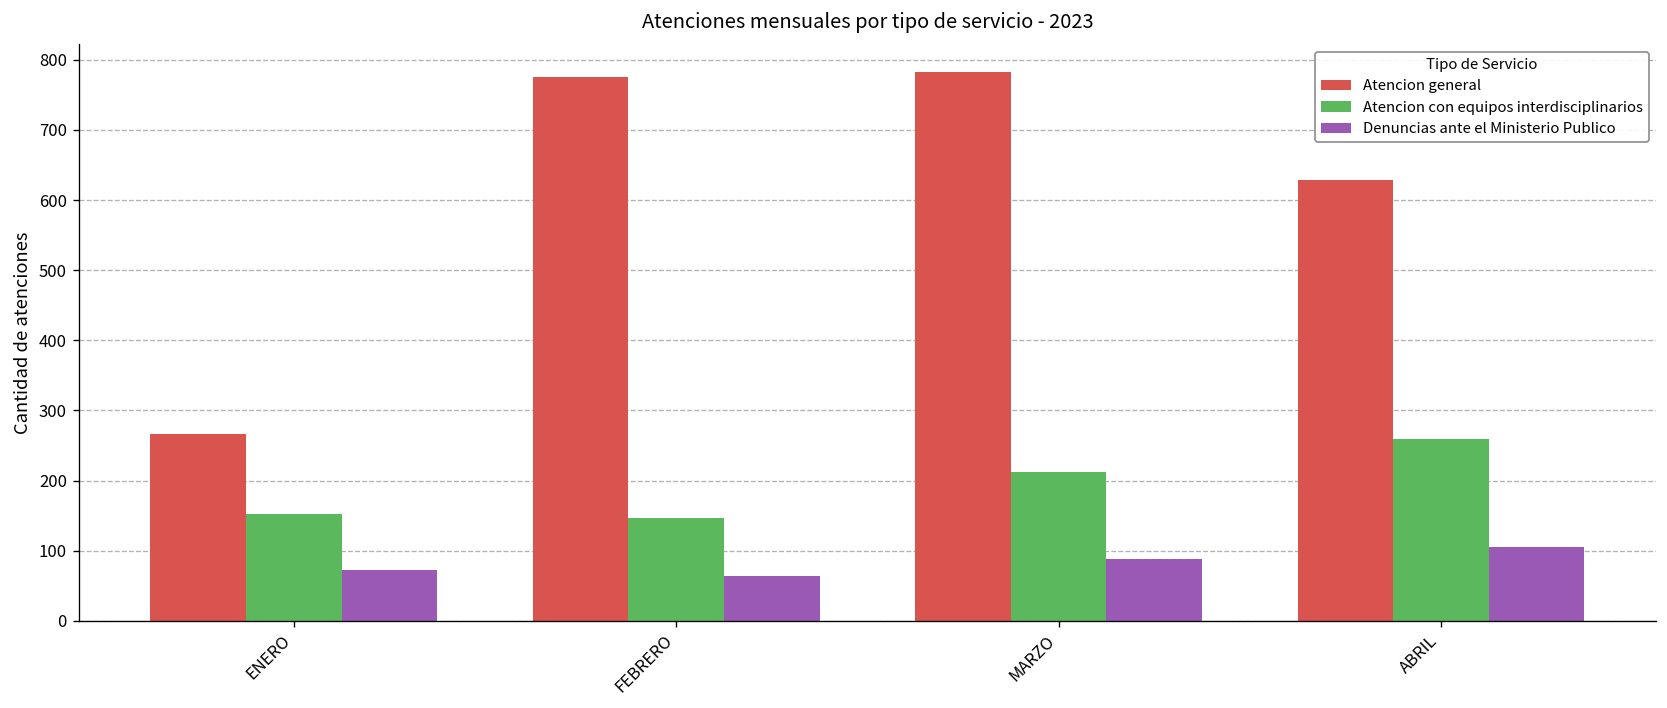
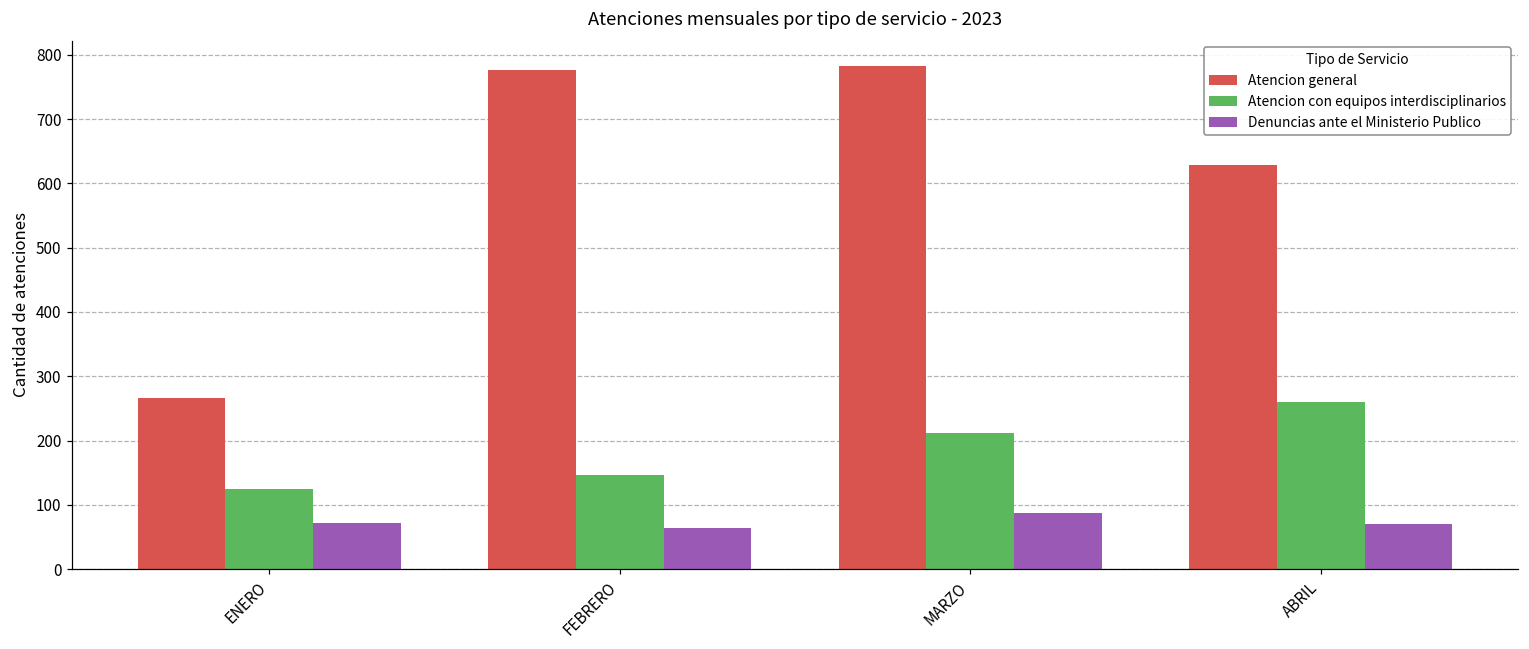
Atencion con equipos interdisciplinarios, ENERO: 150 -> 130
Denuncias ante el Ministerio Publico, ABRIL: 110 -> 70
